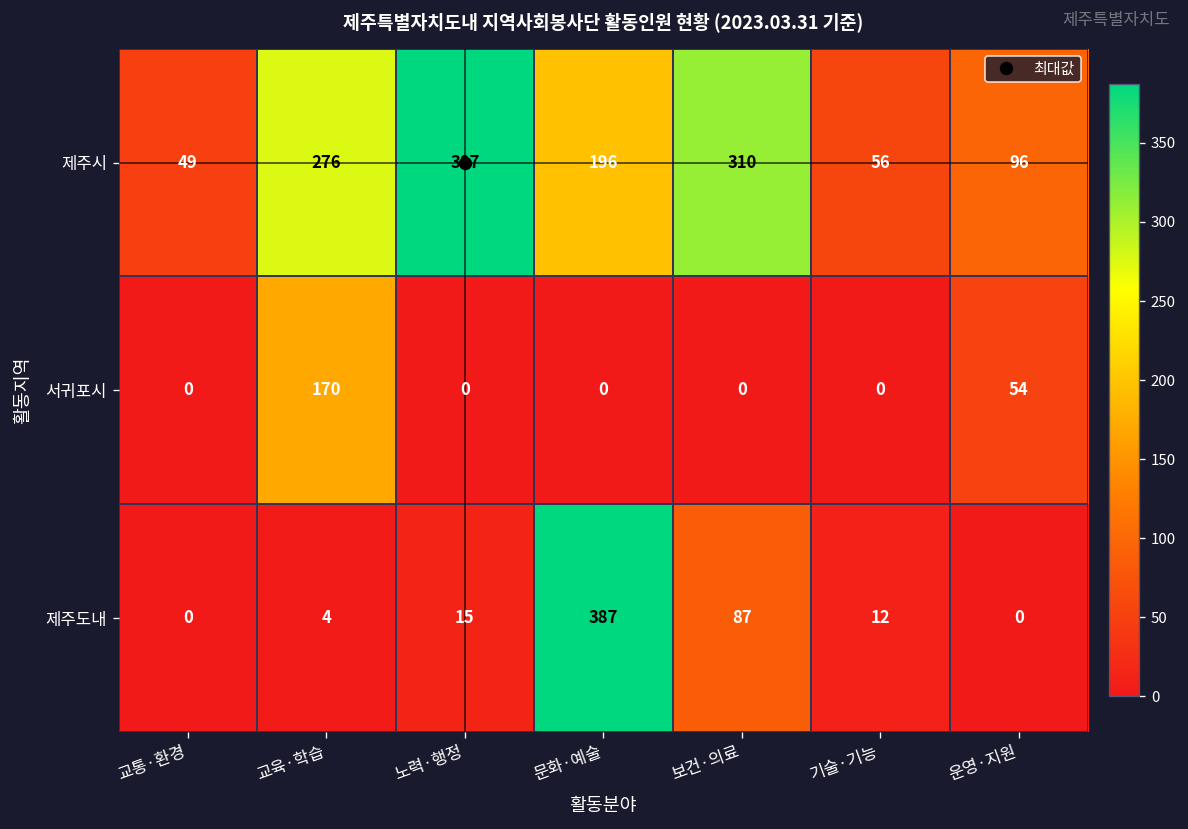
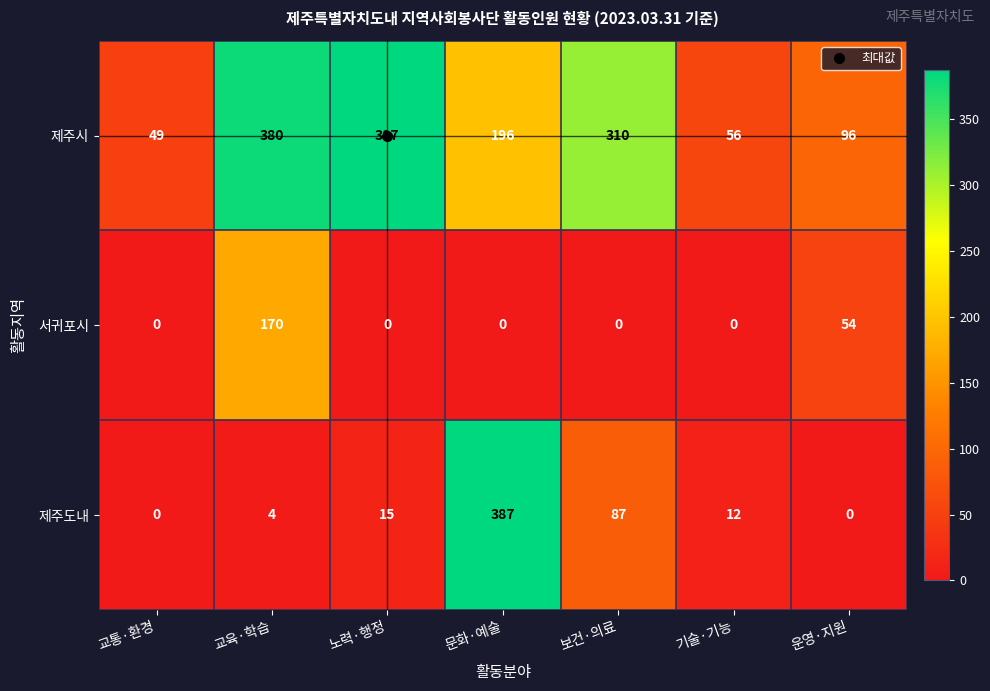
제주시, 교육·학습: 276 -> 380
